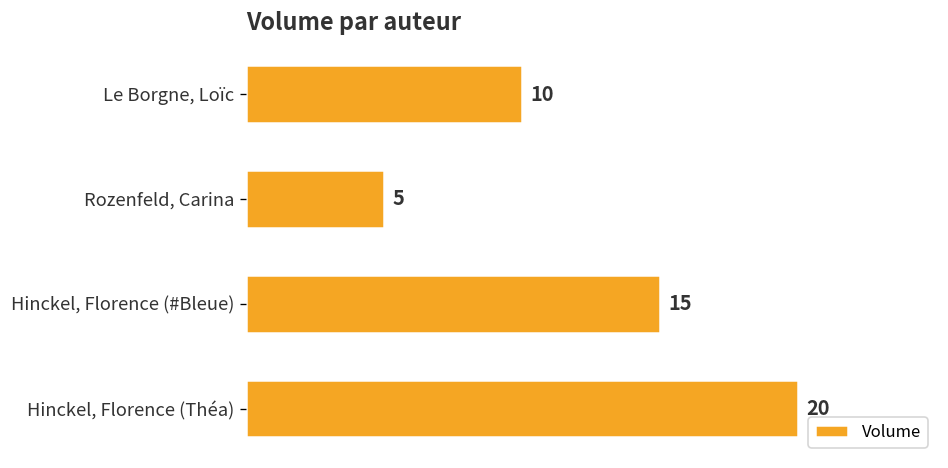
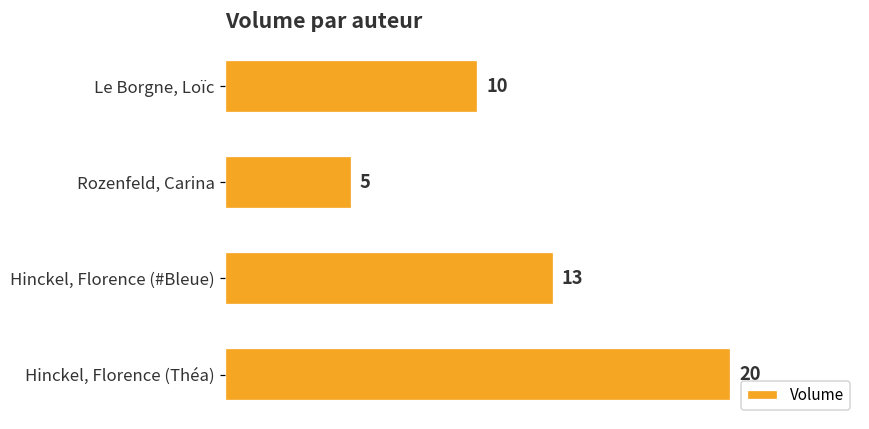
Hinckel, Florence (#Bleue): 15 -> 13
